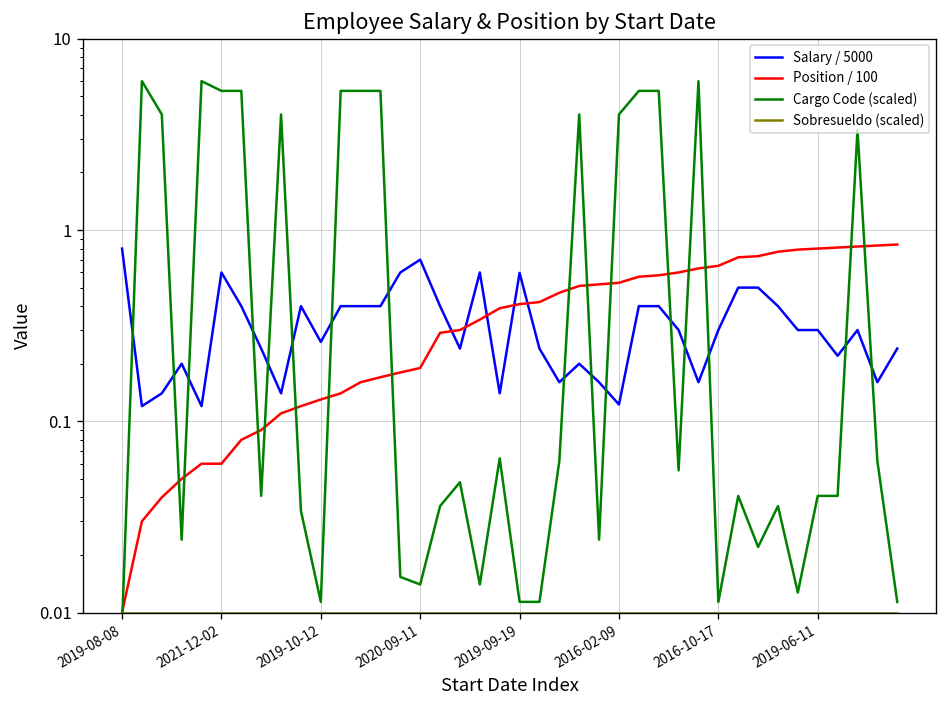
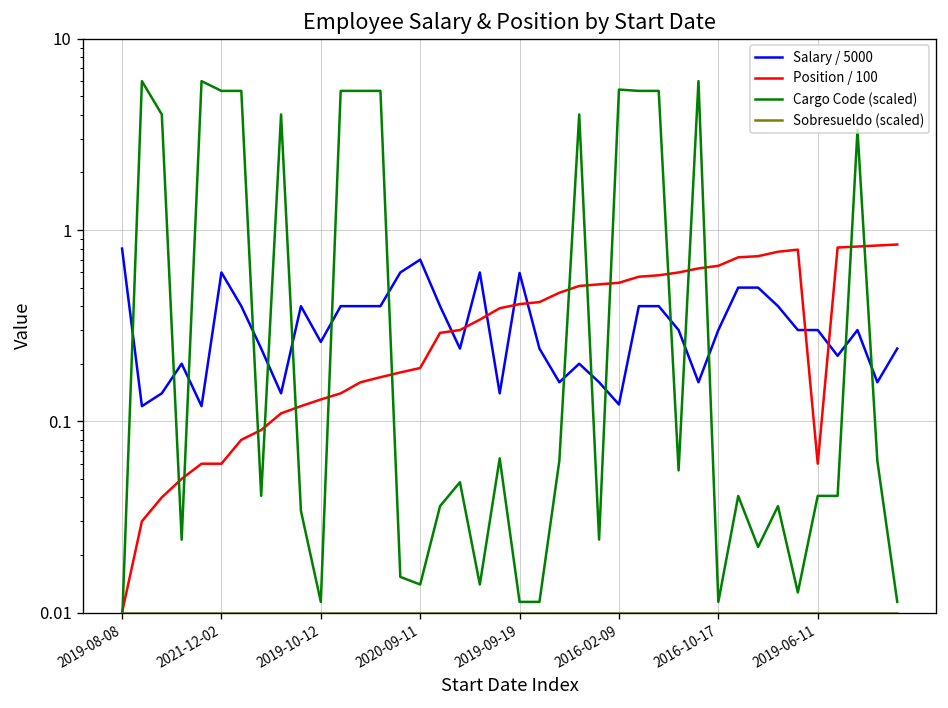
Cargo Code (scaled), 2016-02-09: 4.0 -> 5.4
Position / 100, 2019-06-11: 0.8 -> 0.060
